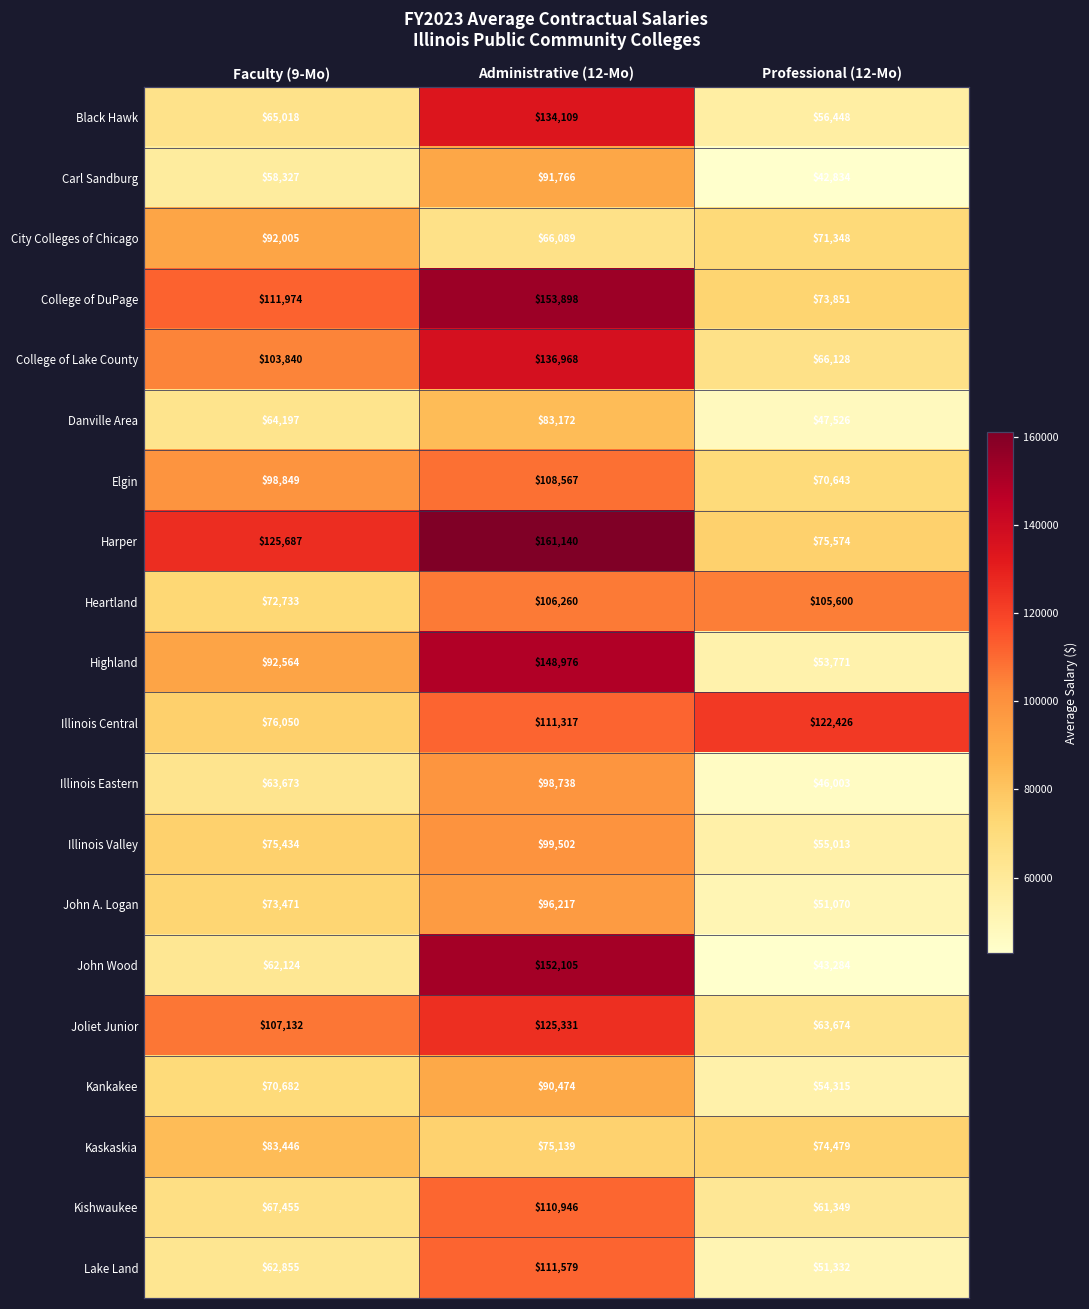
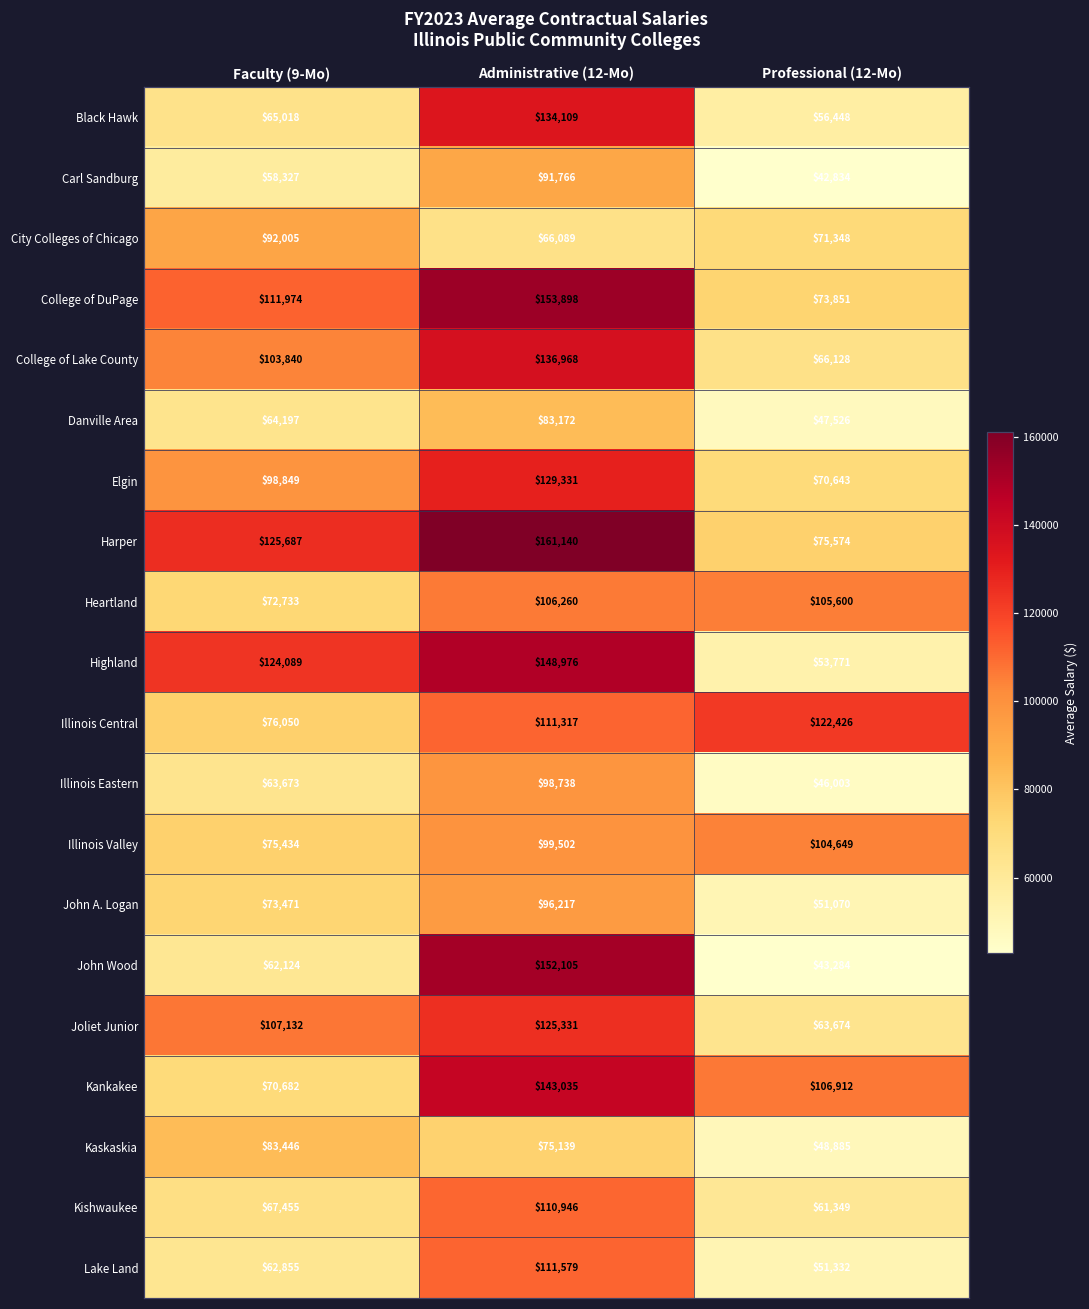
Elgin, Administrative (12-Mo): $108,567 -> $129,331
Highland, Faculty (9-Mo): $92,564 -> $124,089
Illinois Valley, Professional (12-Mo): $55,013 -> $104,649
Kankakee, Administrative (12-Mo): $90,474 -> $143,035
Kankakee, Professional (12-Mo): $54,315 -> $106,912
Kaskaskia, Professional (12-Mo): $74,479 -> $48,885
